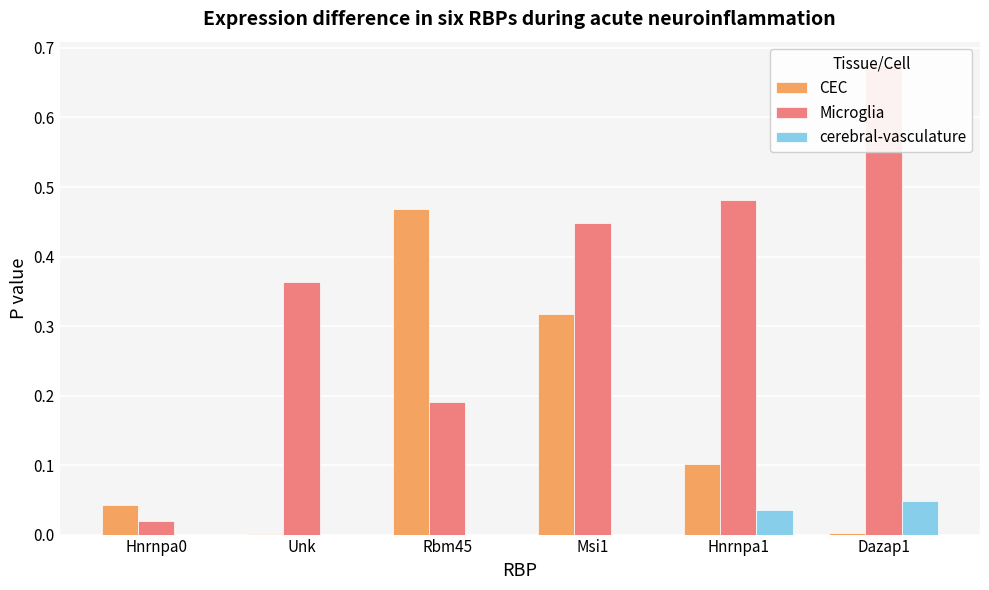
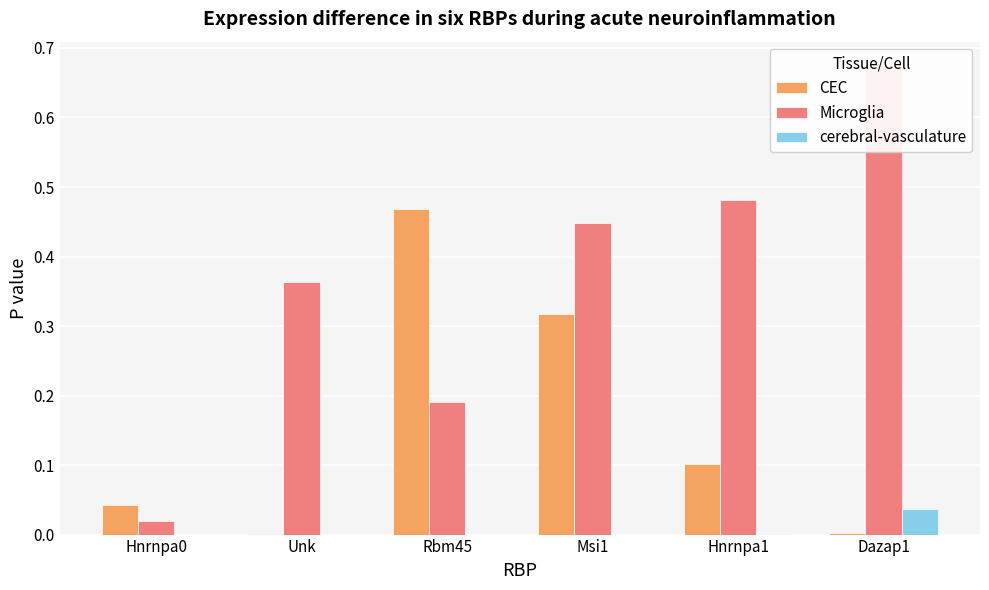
cerebral-vasculature, Hnrnpa1: 0.04 -> 0.00
cerebral-vasculature, Dazap1: 0.05 -> 0.04
